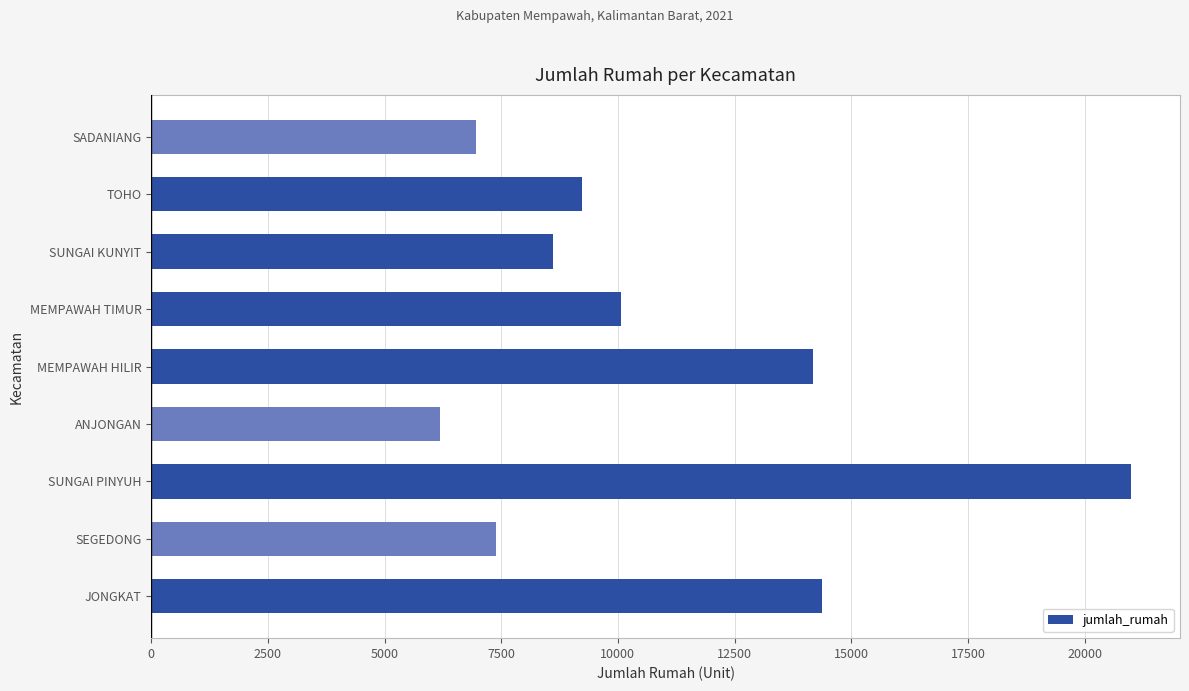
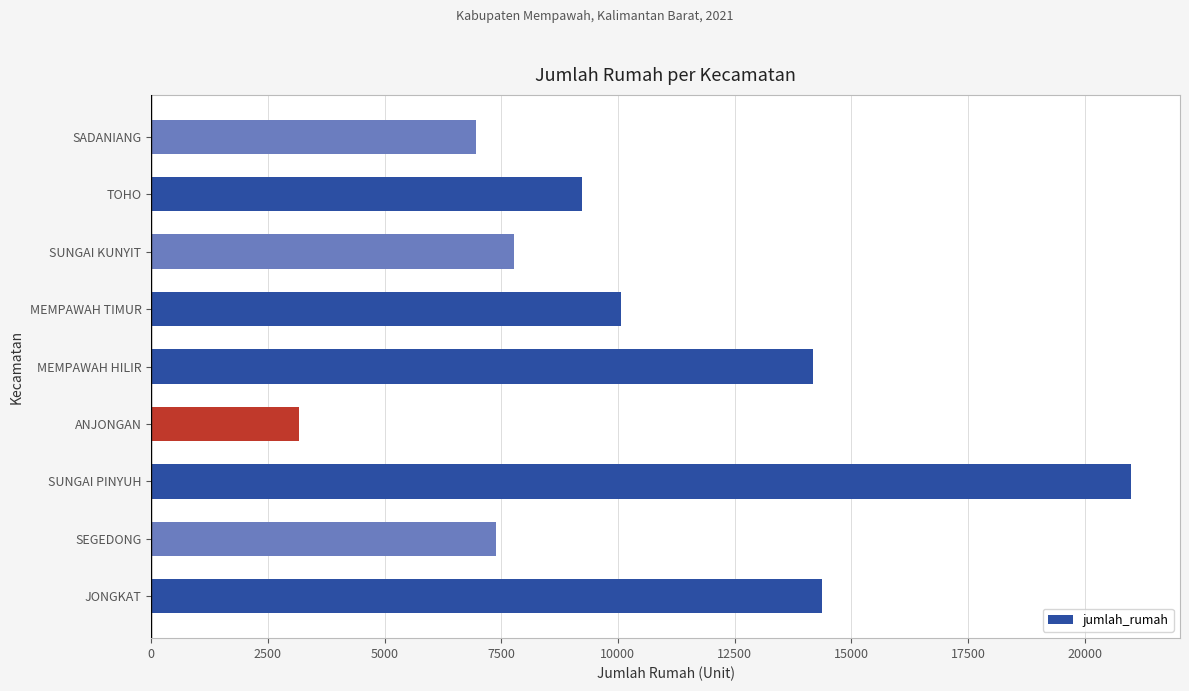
SUNGAI KUNYIT: 8600 -> 7800
ANJONGAN: 6200 -> 3200
